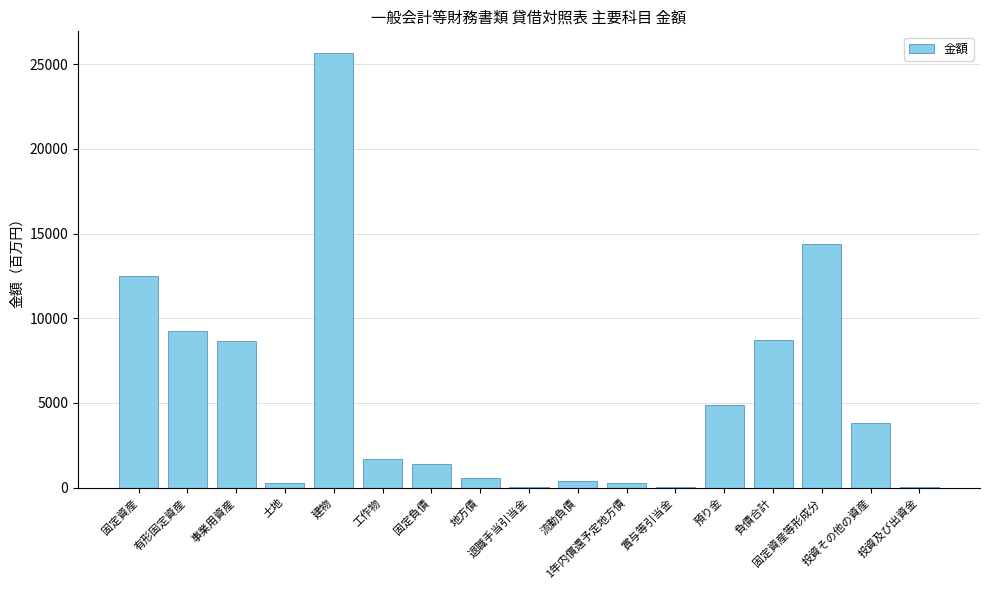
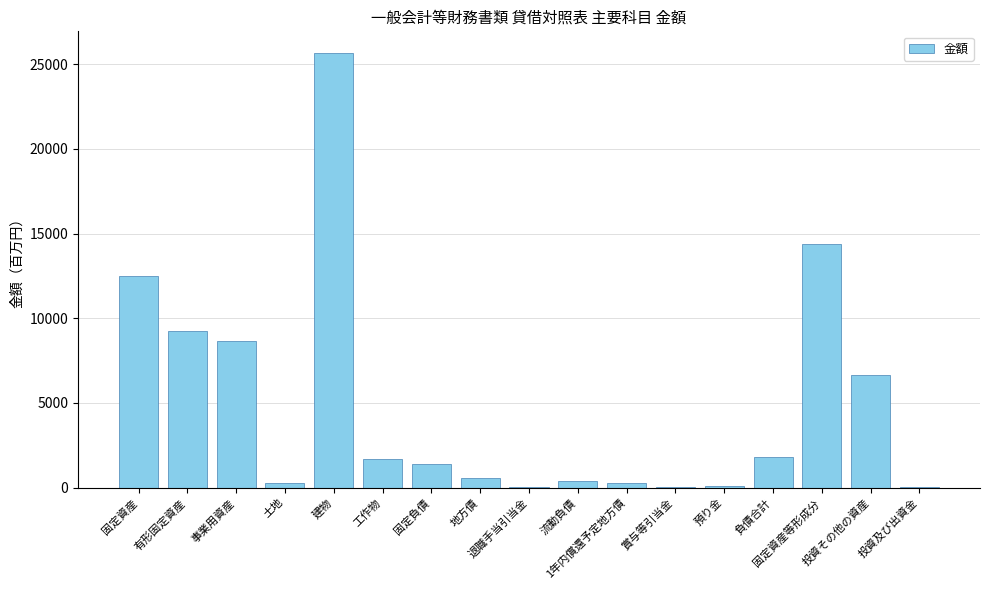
預り金: 4900 -> 100
負債合計: 8700 -> 1800
投資その他の資産: 3800 -> 6700
